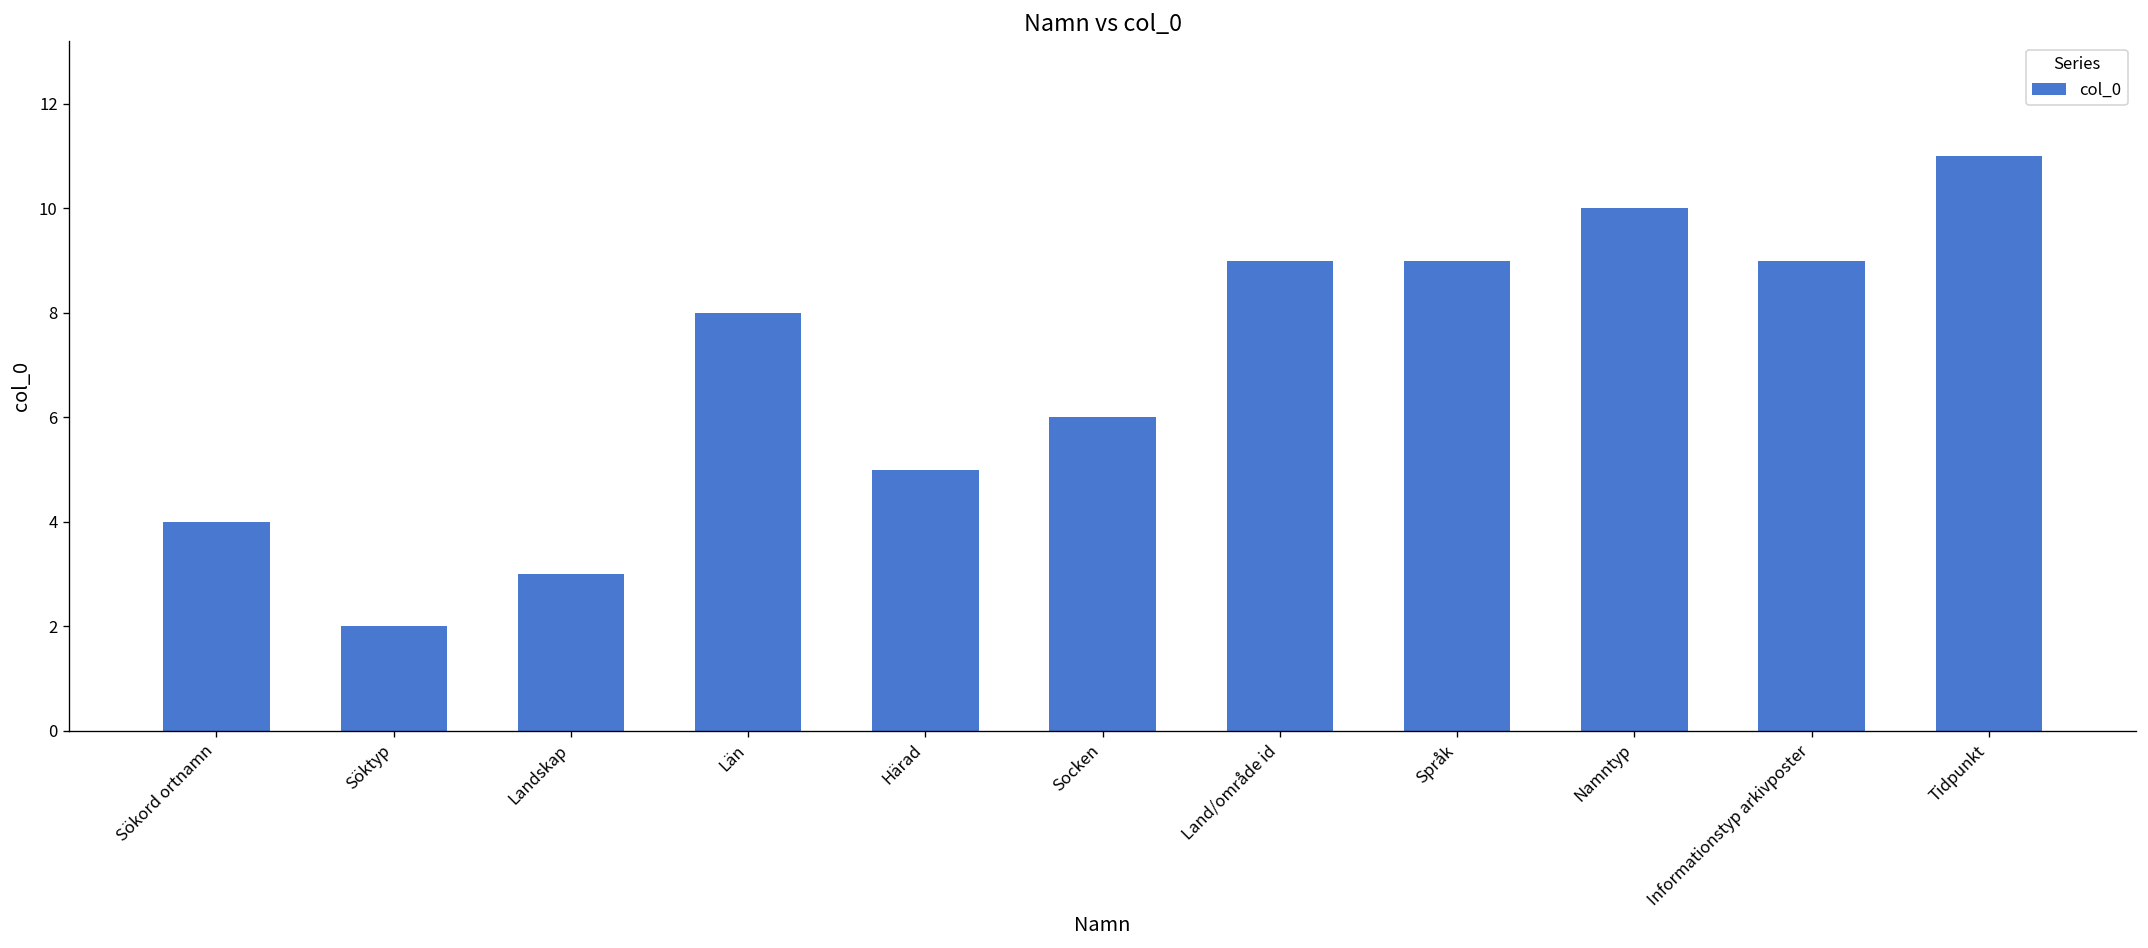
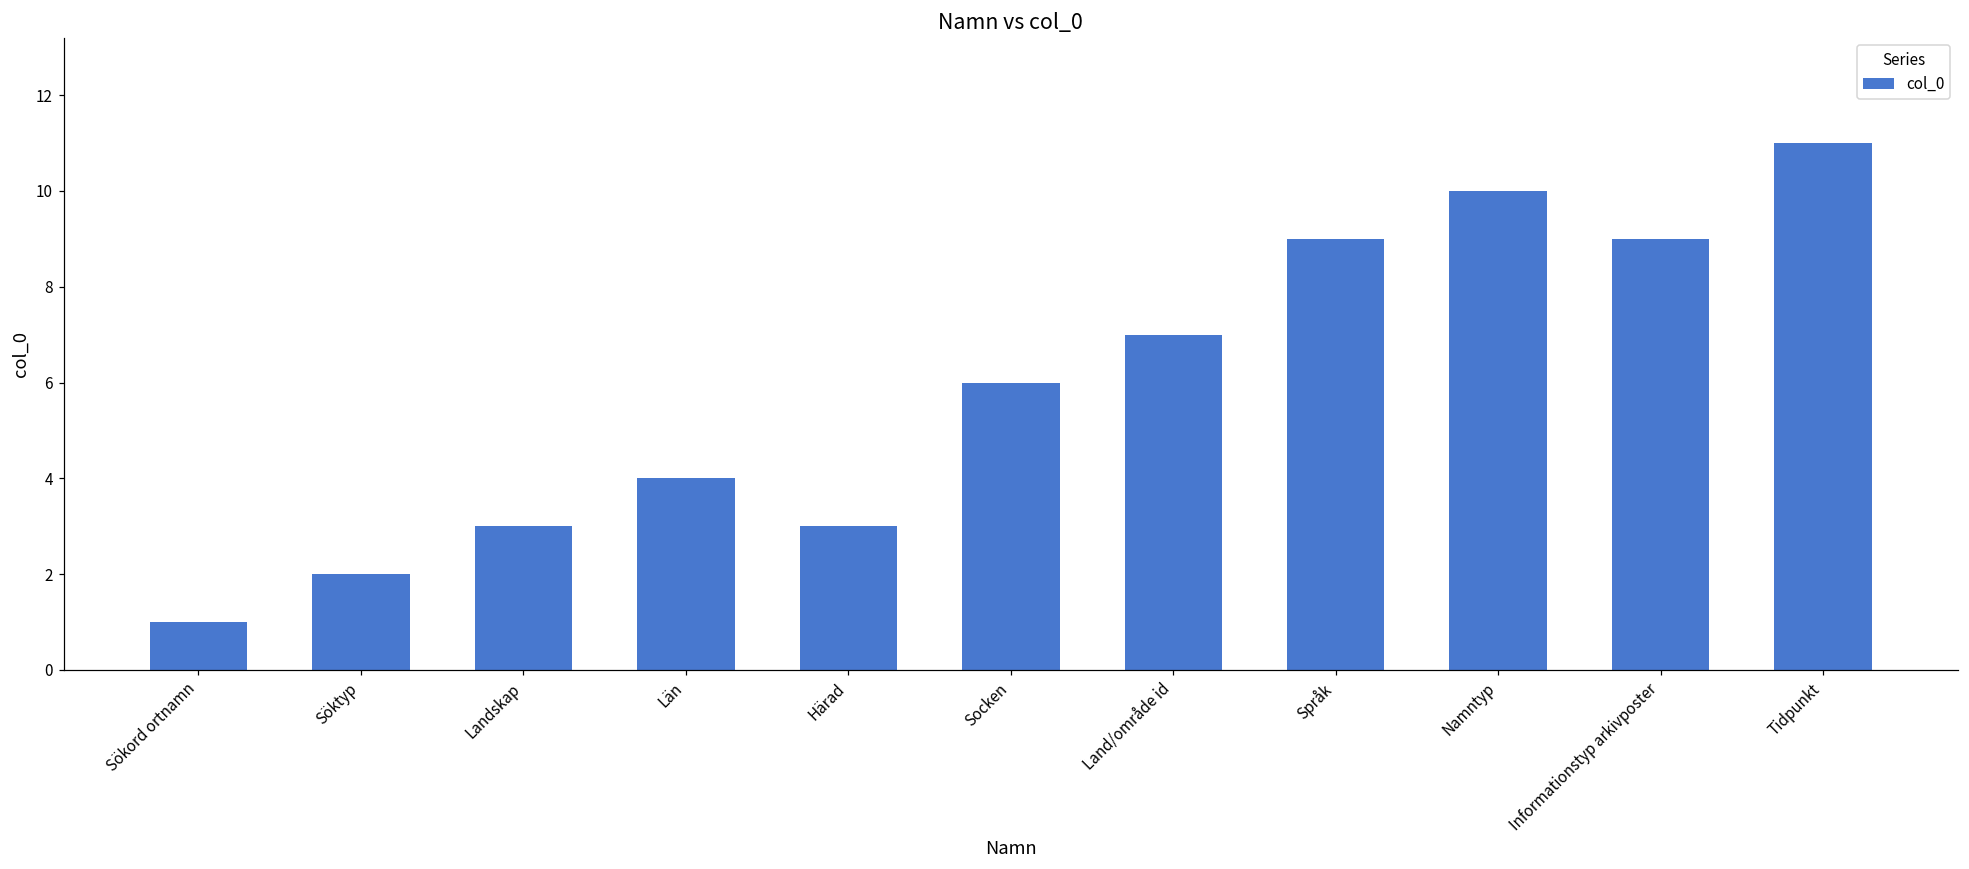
Sökord ortnamn: 4 -> 1
Län: 8 -> 4
Härad: 5 -> 3
Land/område id: 9 -> 7
